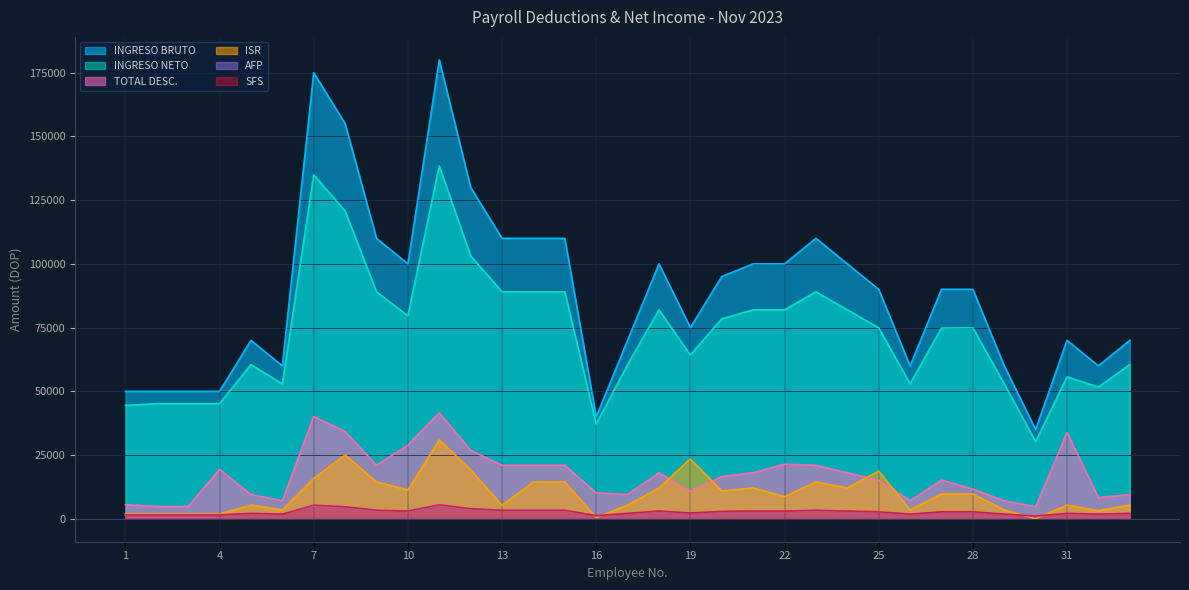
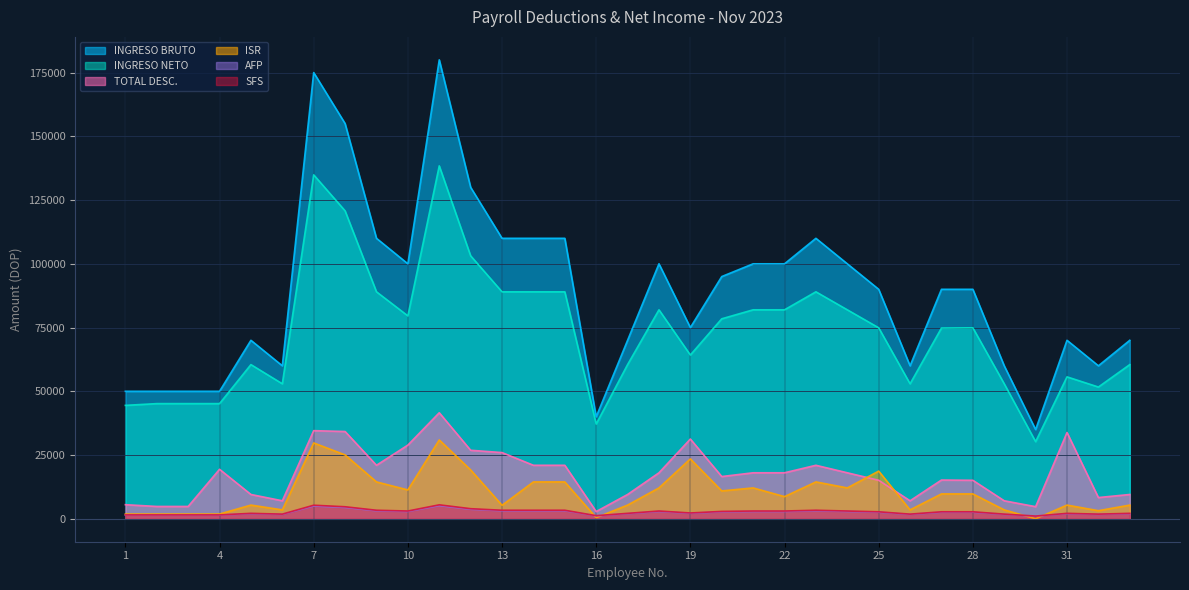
TOTAL DESC., 7: 40000 -> 35000
ISR, 7: 16000 -> 30000
TOTAL DESC., 13: 21000 -> 26000
TOTAL DESC., 16: 10000 -> 3000
TOTAL DESC., 19: 11000 -> 31000
TOTAL DESC., 22: 21000 -> 18000
TOTAL DESC., 28: 12000 -> 15000
